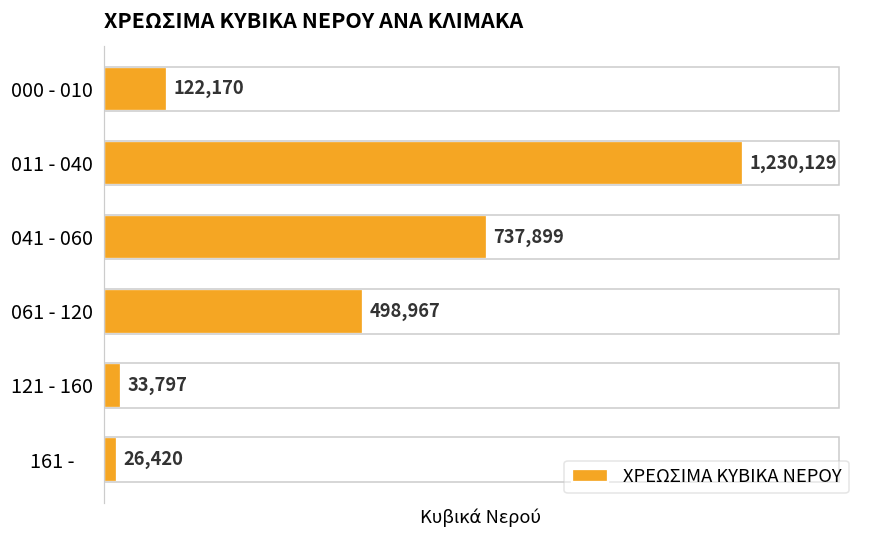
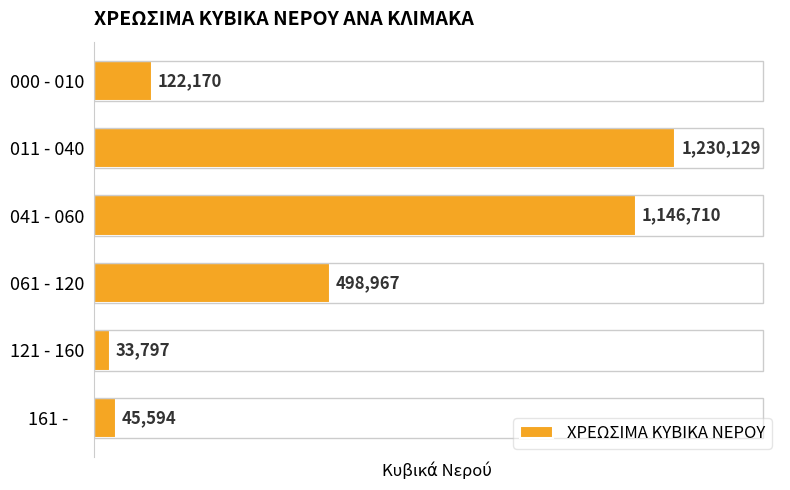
041 - 060: 737,899 -> 1,146,710
161 -: 26,420 -> 45,594
